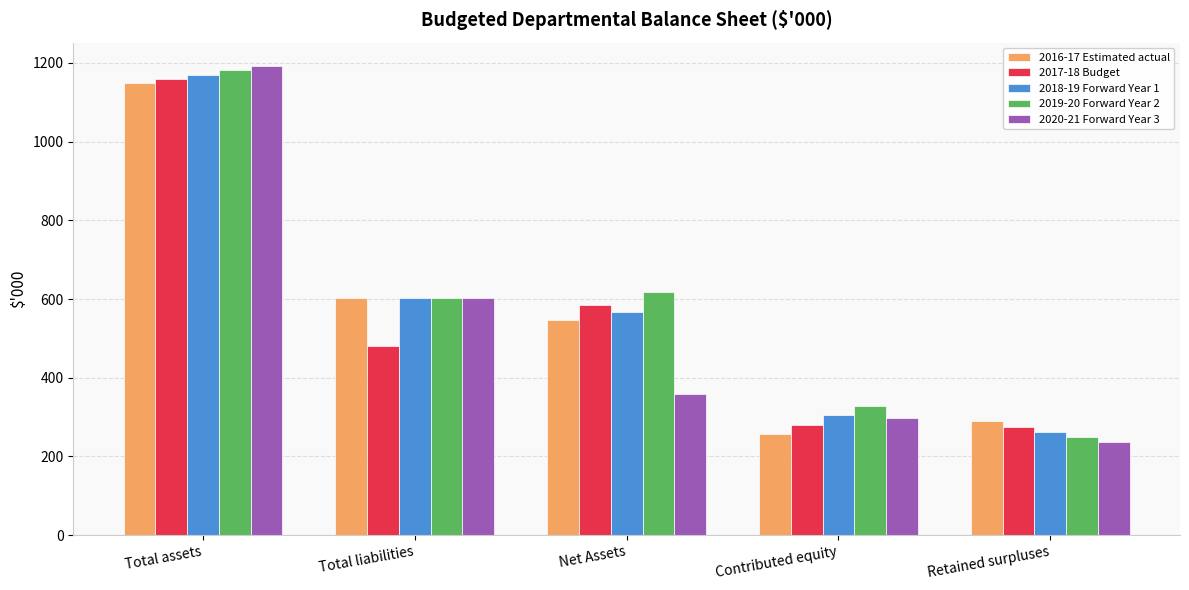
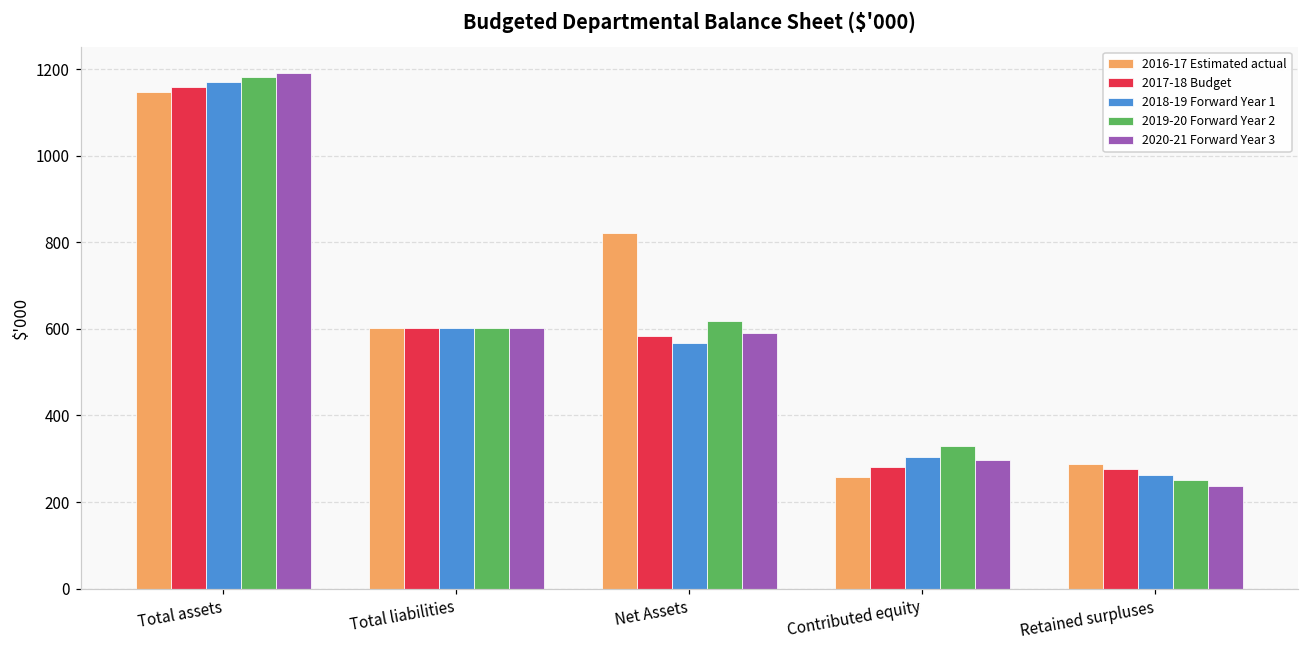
2017-18 Budget, Total liabilities: 480 -> 600
2016-17 Estimated actual, Net Assets: 550 -> 820
2020-21 Forward Year 3, Net Assets: 360 -> 590
